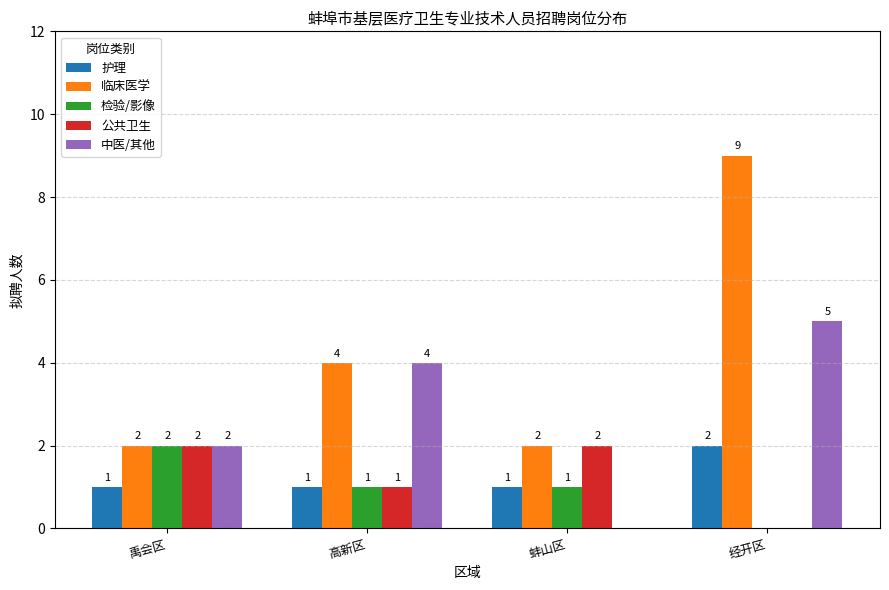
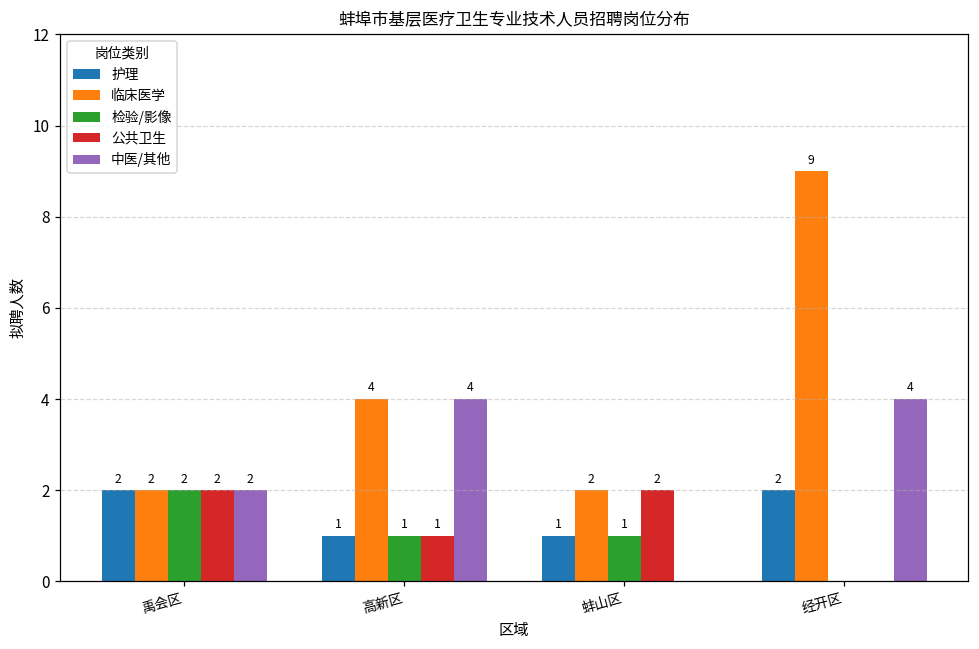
护理, 禹会区: 1 -> 2
中医/其他, 经开区: 5 -> 4
